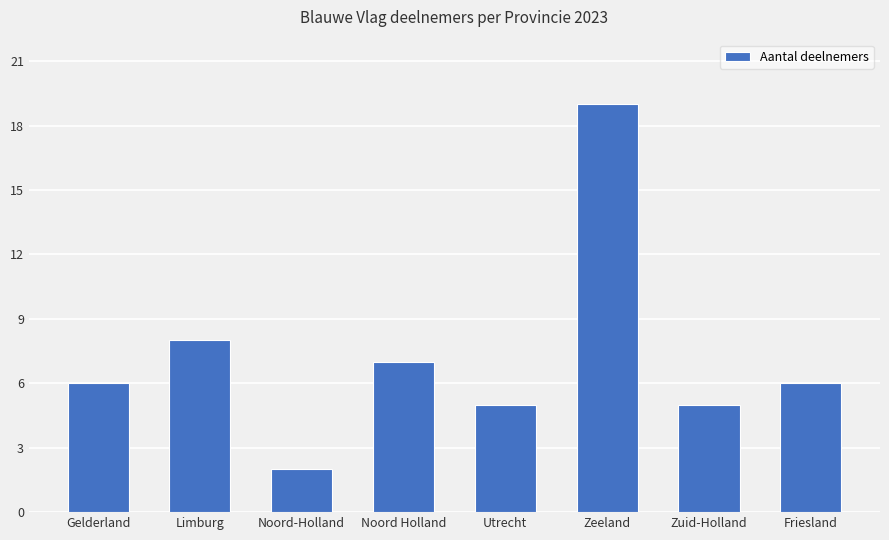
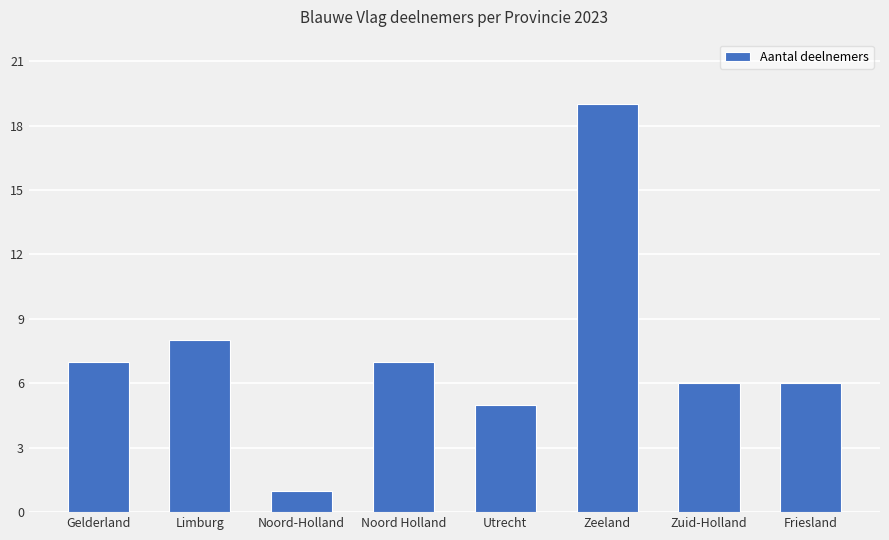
Gelderland: 6 -> 7
Noord-Holland: 2 -> 1
Zuid-Holland: 5 -> 6
